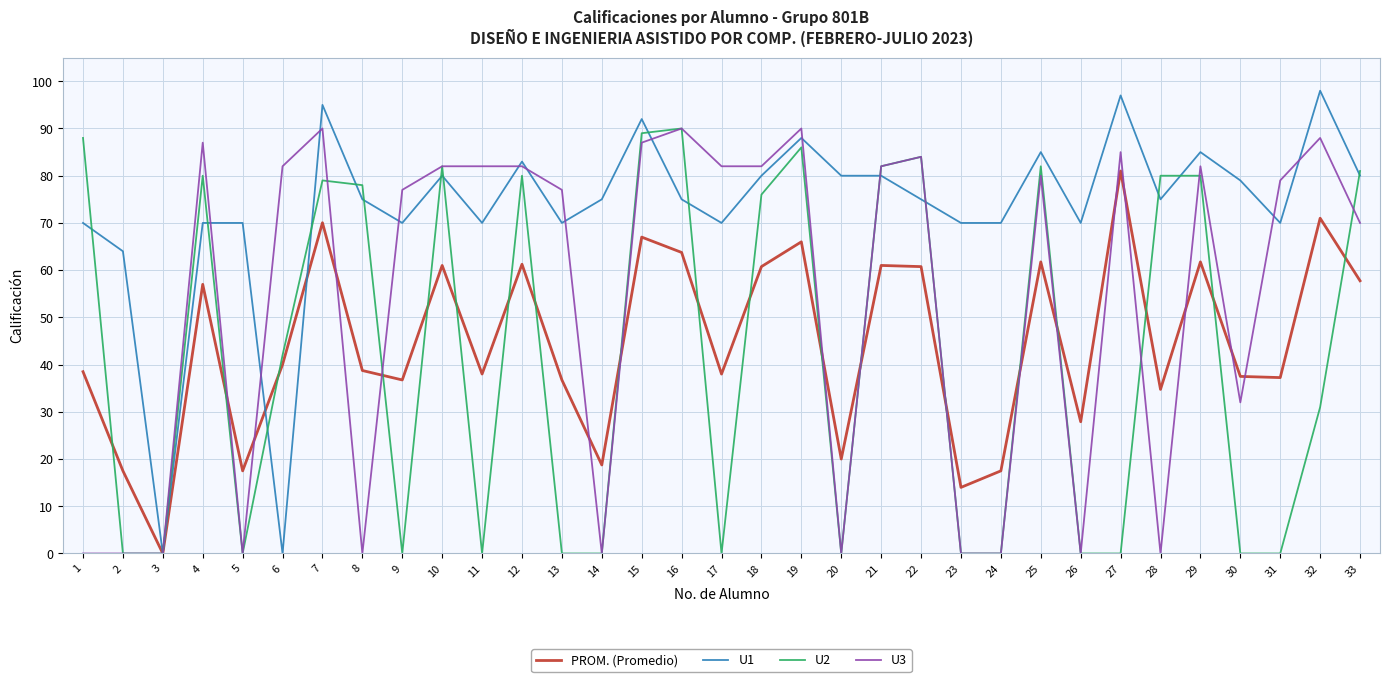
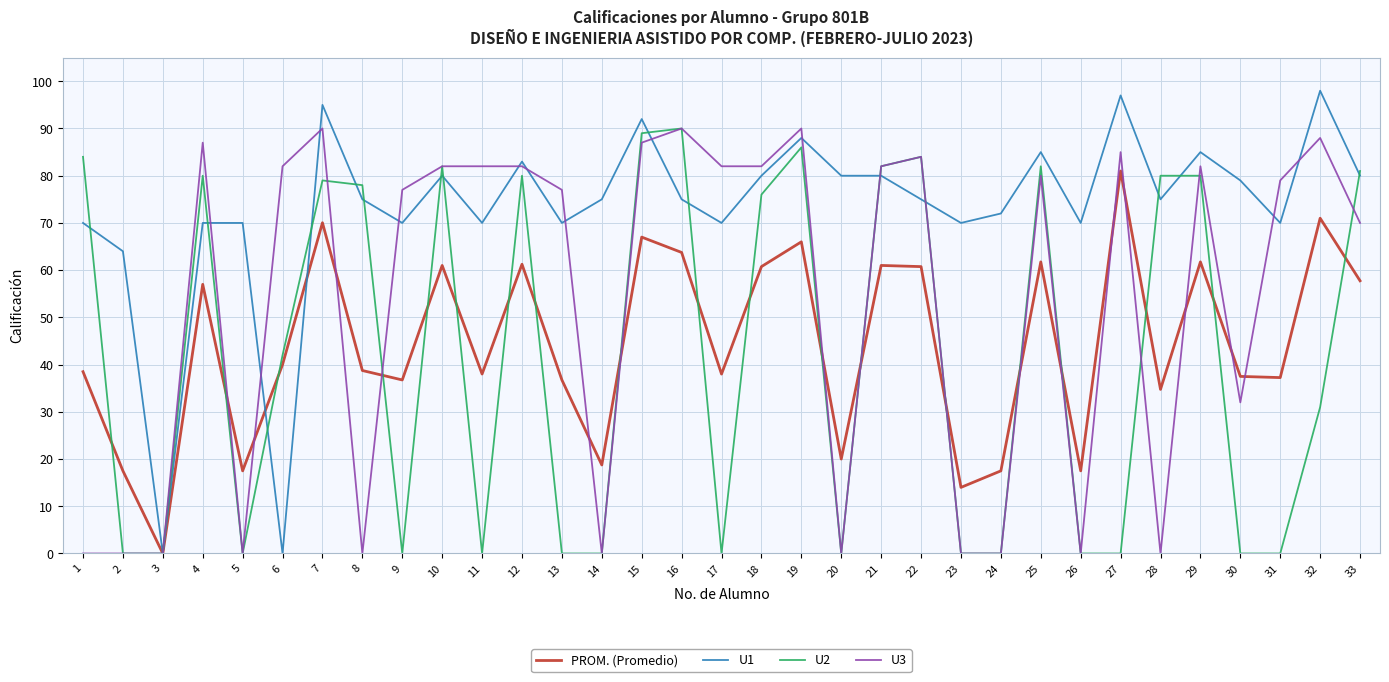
U2, 1: 88 -> 84
U1, 24: 70 -> 72
PROM. (Promedio), 26: 28 -> 18
